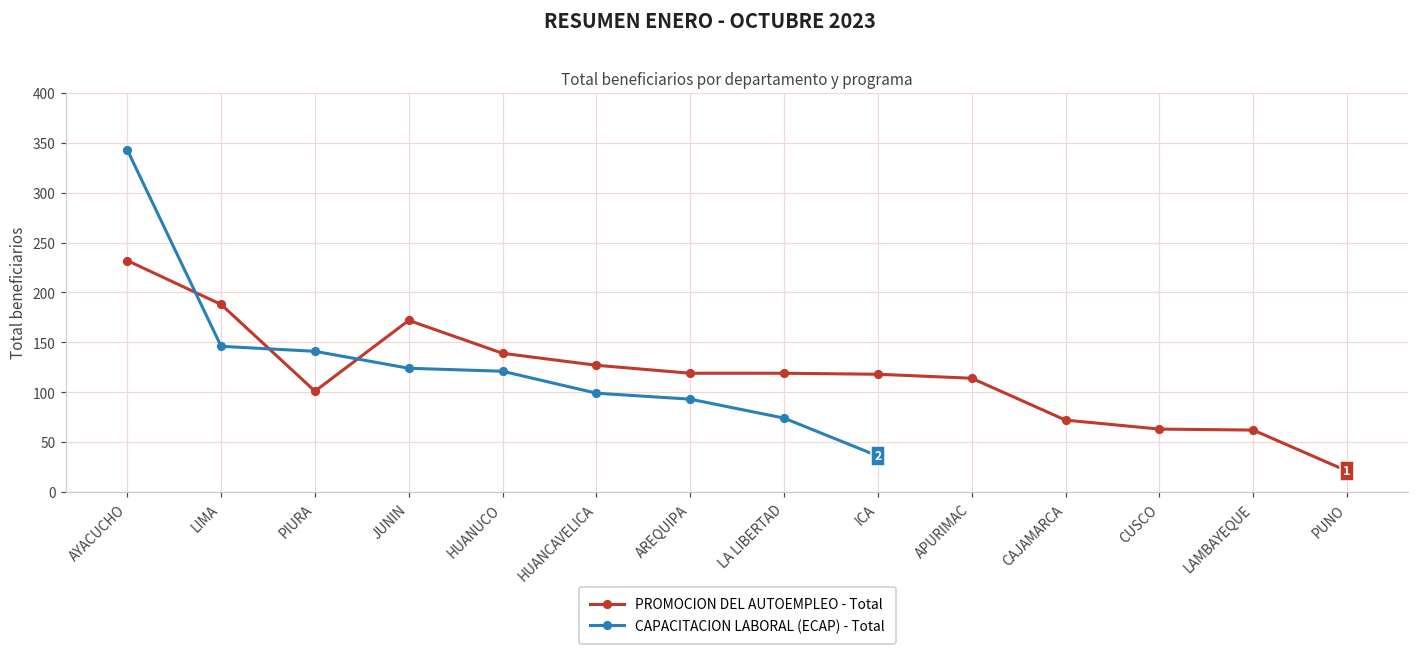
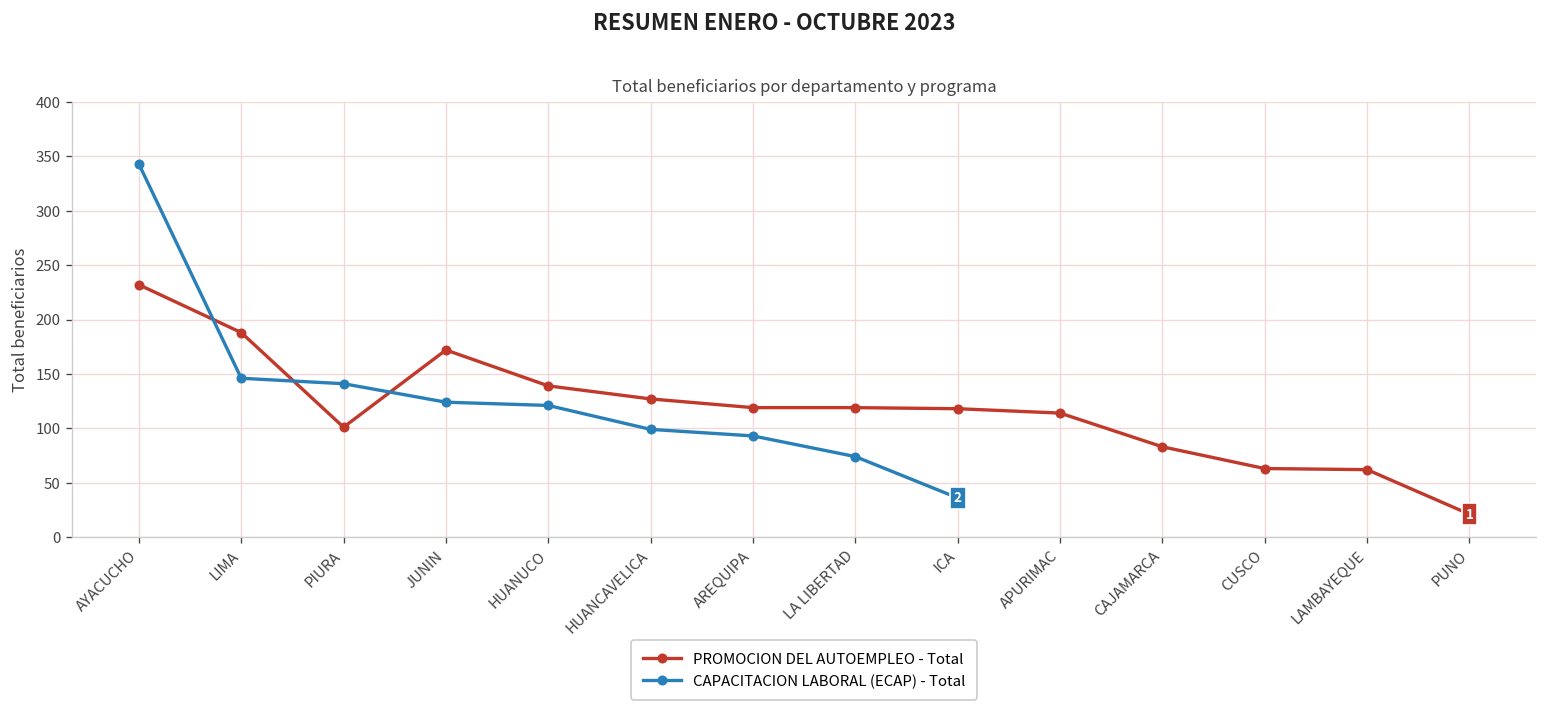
PROMOCION DEL AUTOEMPLEO - Total, CAJAMARCA: 70 -> 80
